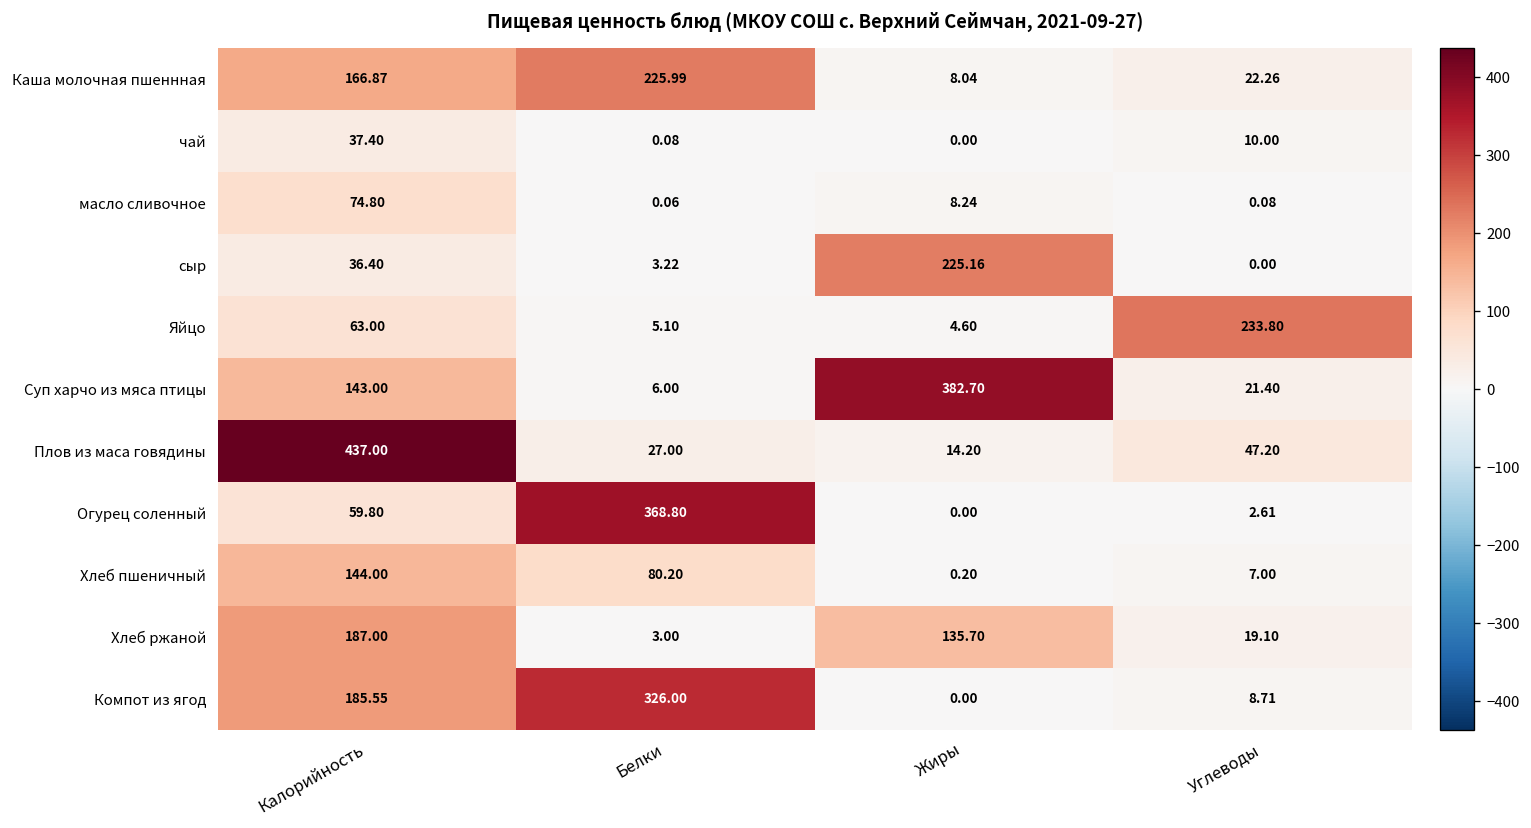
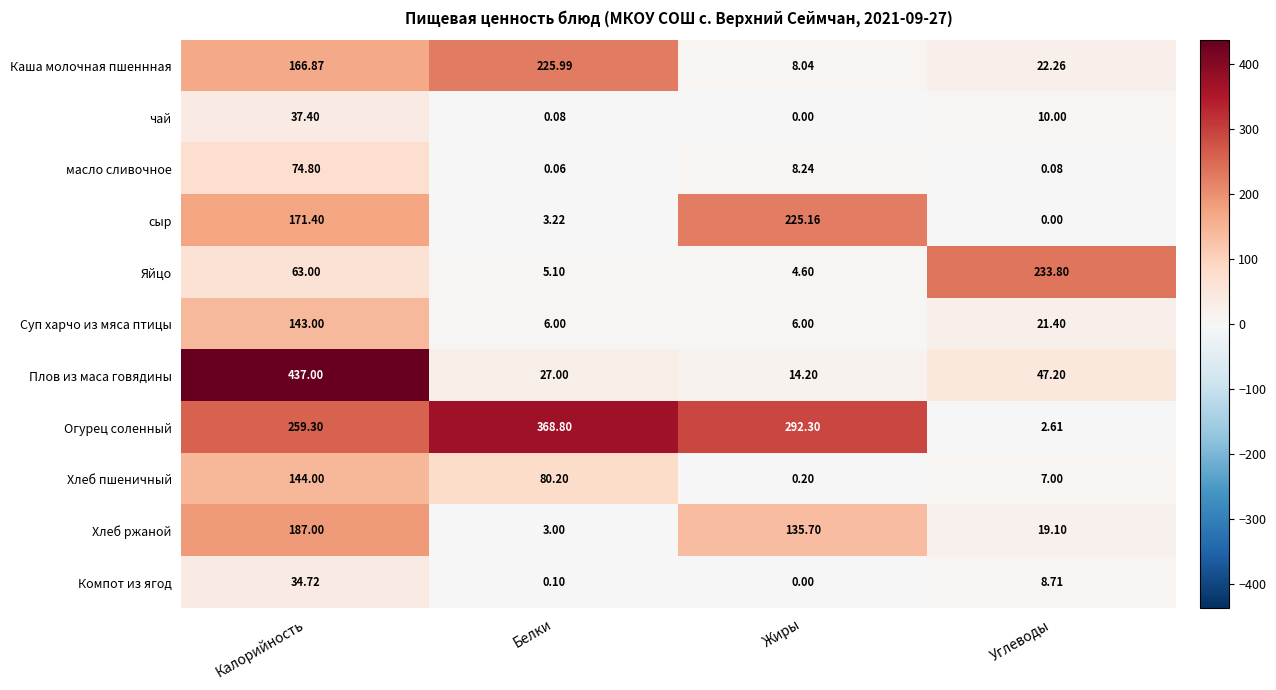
сыр, Калорийность: 36.40 -> 171.40
Суп харчо из мяса птицы, Жиры: 382.70 -> 6.00
Огурец соленный, Калорийность: 59.80 -> 259.30
Огурец соленный, Жиры: 0.00 -> 292.30
Компот из ягод, Калорийность: 185.55 -> 34.72
Компот из ягод, Белки: 326.00 -> 0.10
